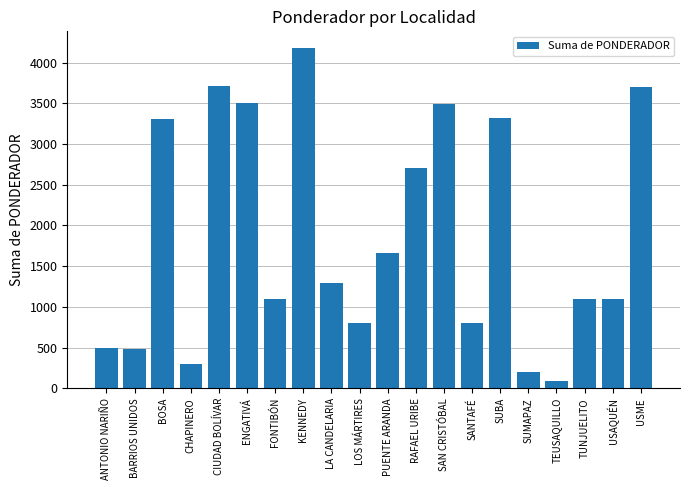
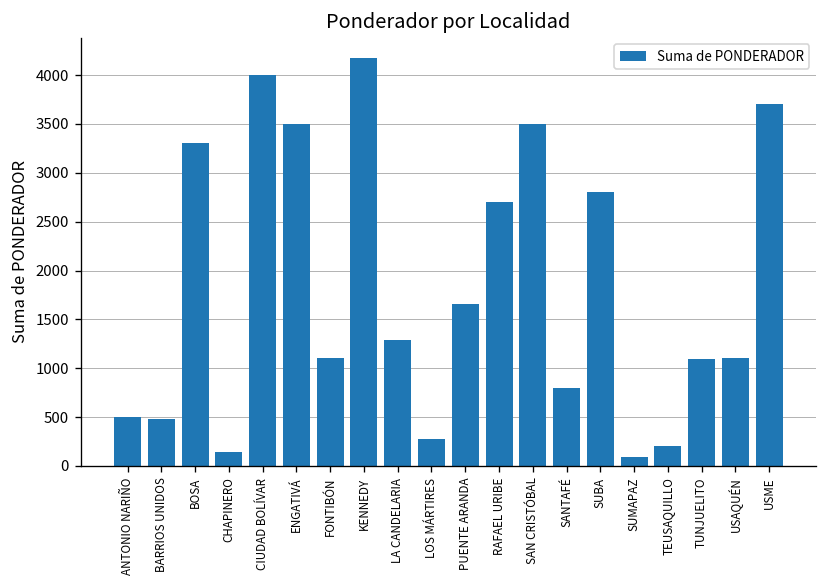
CHAPINERO: 300 -> 100
CIUDAD BOLÍVAR: 3700 -> 4000
LOS MÁRTIRES: 800 -> 300
SUBA: 3300 -> 2800
SUMAPAZ: 200 -> 100
TEUSAQUILLO: 100 -> 200
